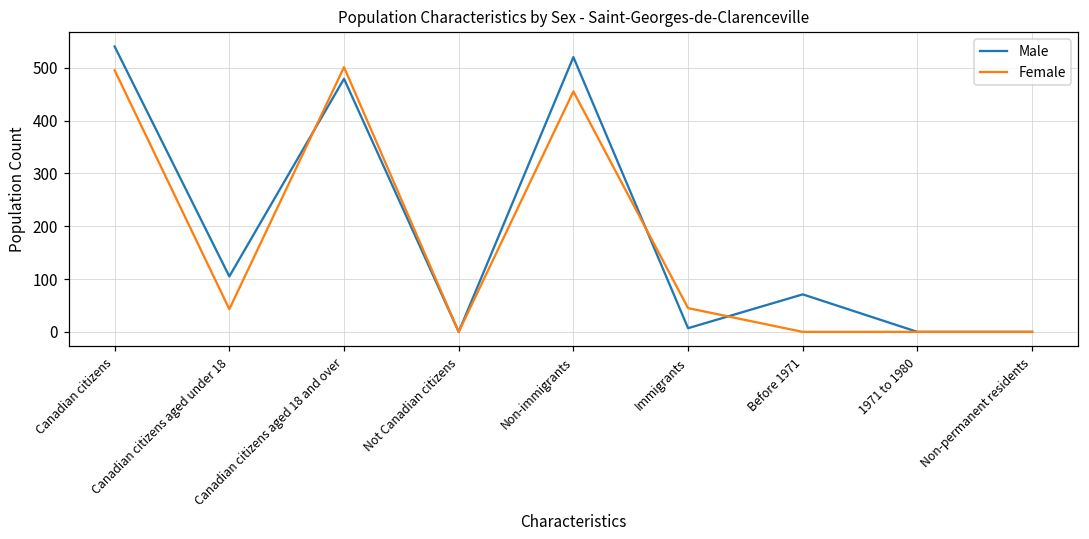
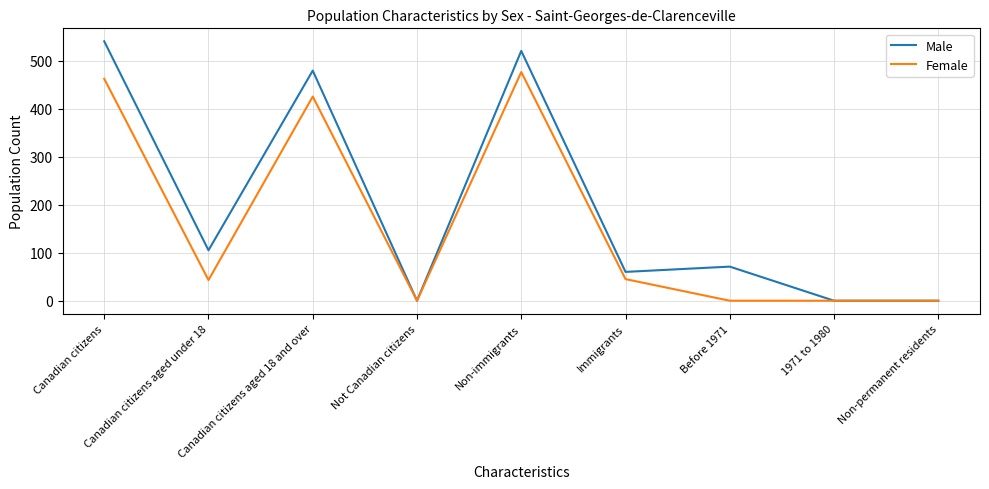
Female, Canadian citizens: 500 -> 460
Female, Canadian citizens aged 18 and over: 500 -> 430
Female, Non-immigrants: 460 -> 480
Male, Immigrants: 10 -> 60
